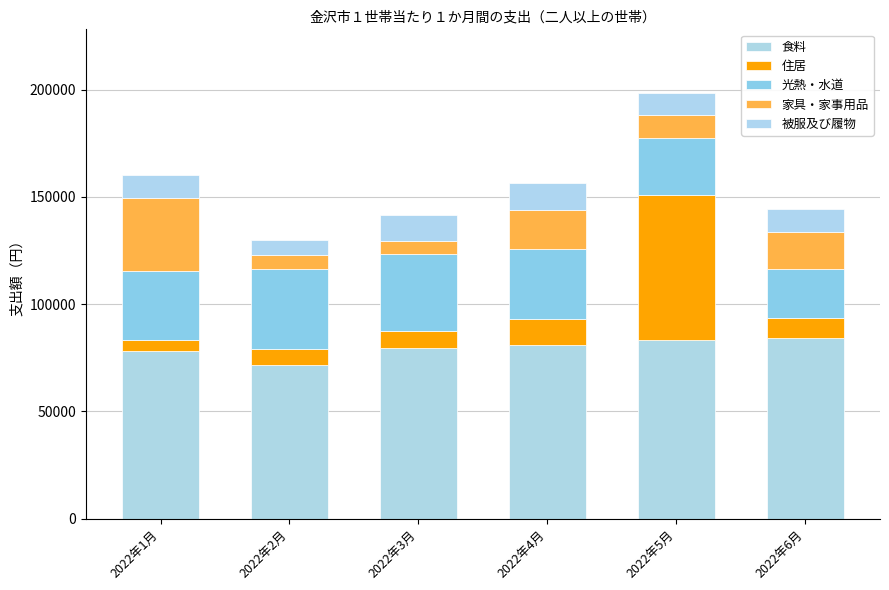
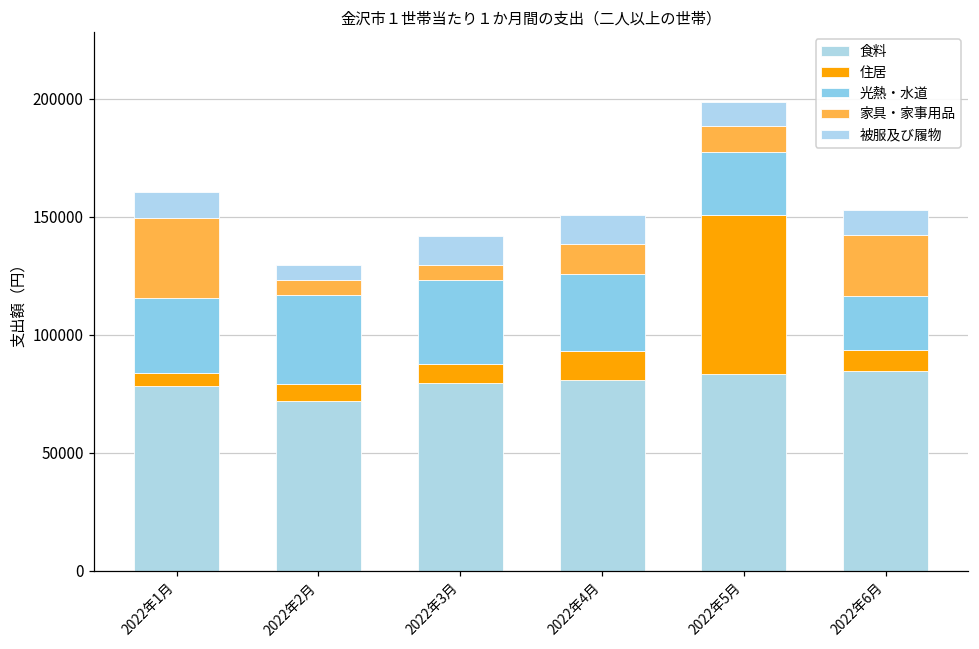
家具・家事用品, 2022年4月: 18000 -> 13000
家具・家事用品, 2022年6月: 18000 -> 26000
